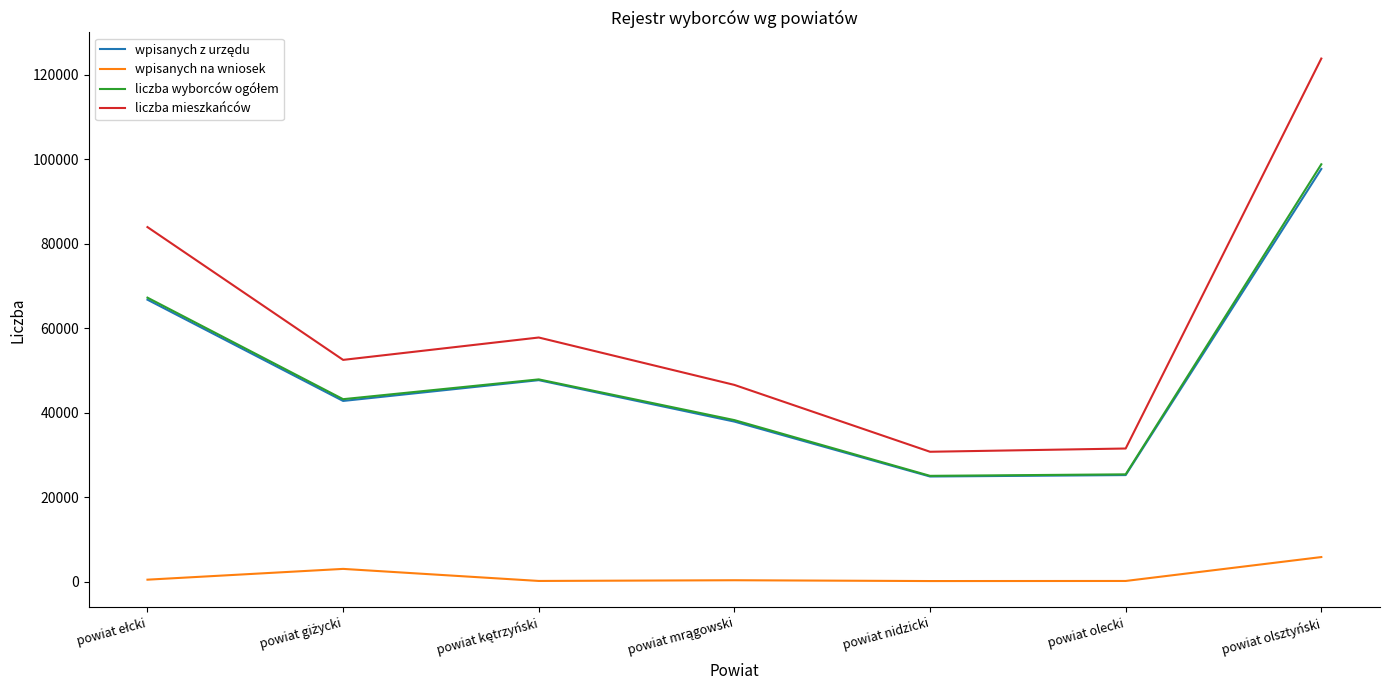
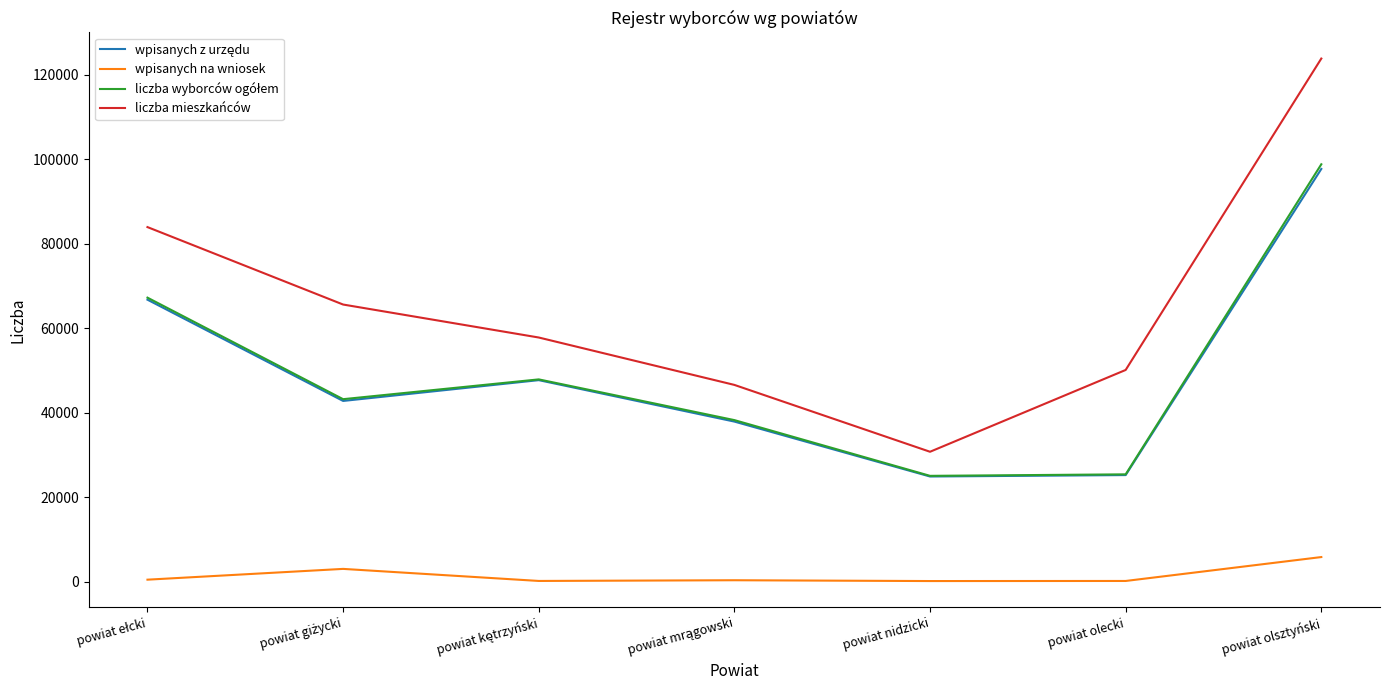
liczba mieszkańców, powiat giżycki: 53000 -> 66000
liczba mieszkańców, powiat olecki: 32000 -> 50000
